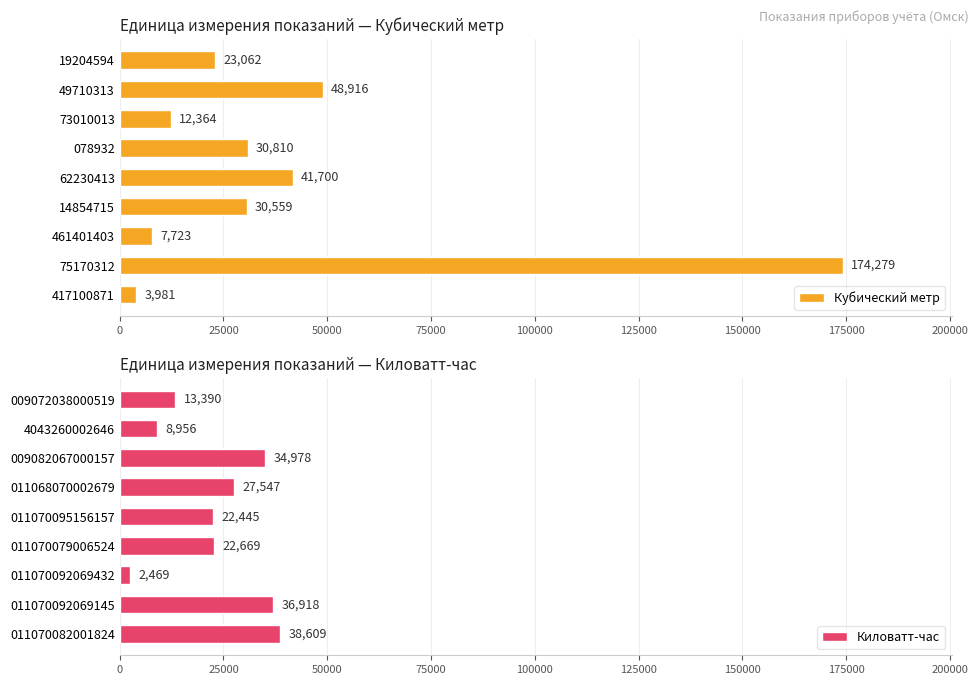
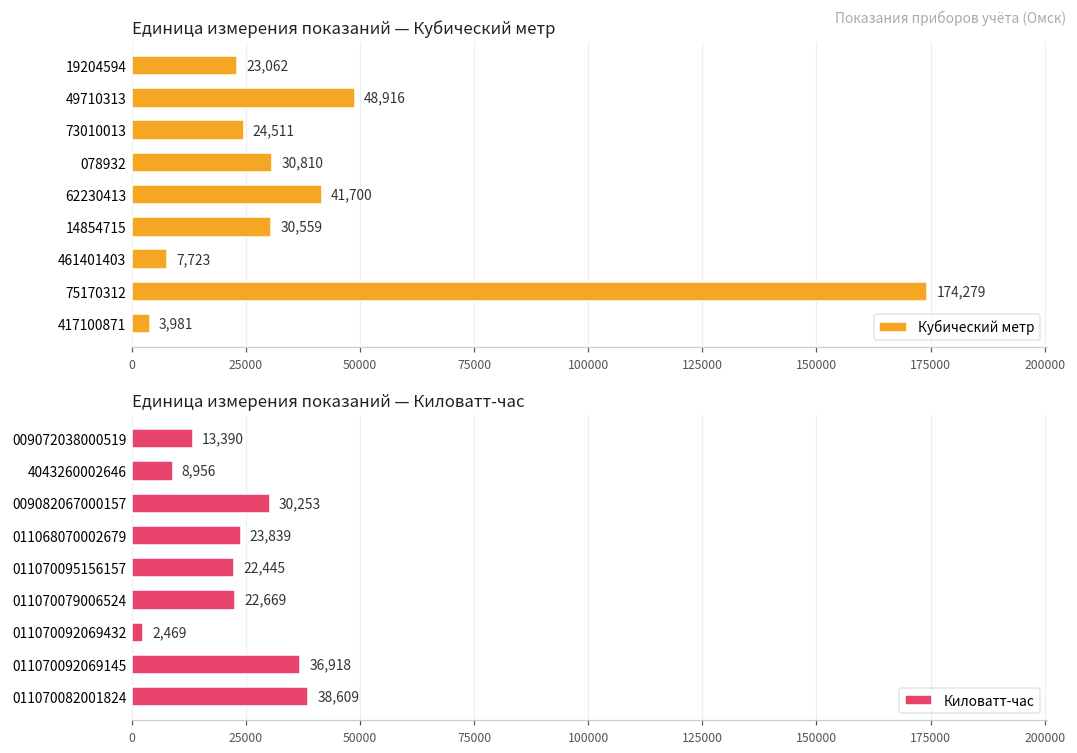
Единица измерения показаний — Кубический метр, 73010013: 12,364 -> 24,511
Единица измерения показаний — Киловатт-час, 009082067000157: 34,978 -> 30,253
Единица измерения показаний — Киловатт-час, 011068070002679: 27,547 -> 23,839
